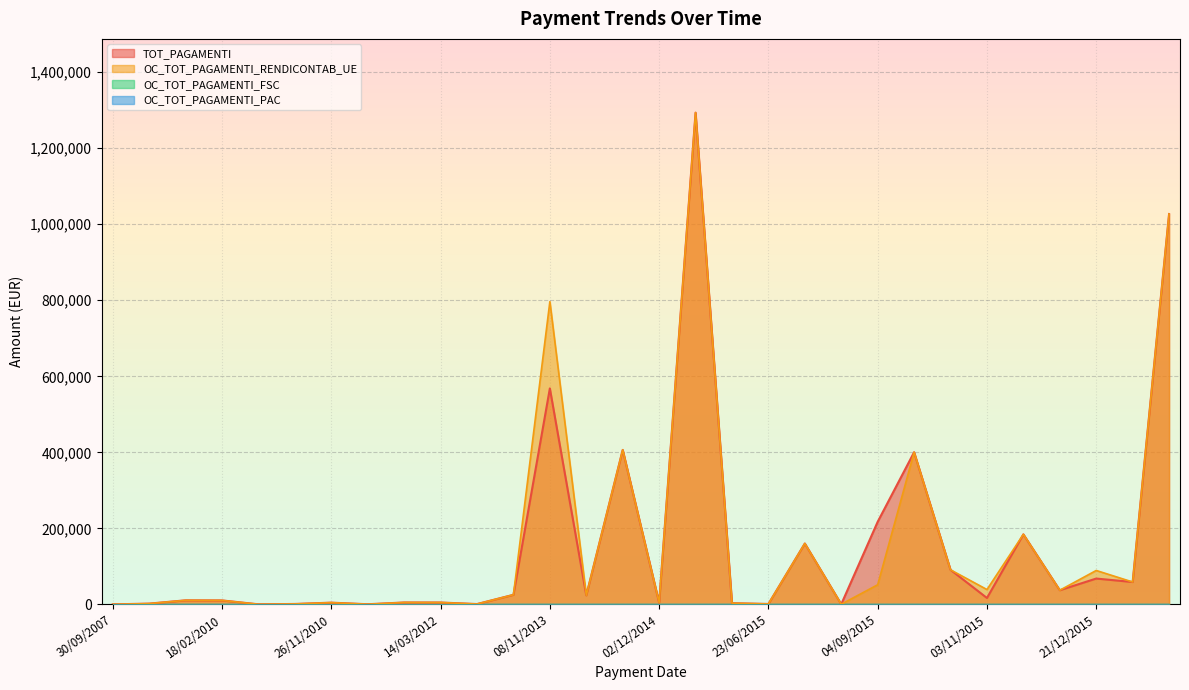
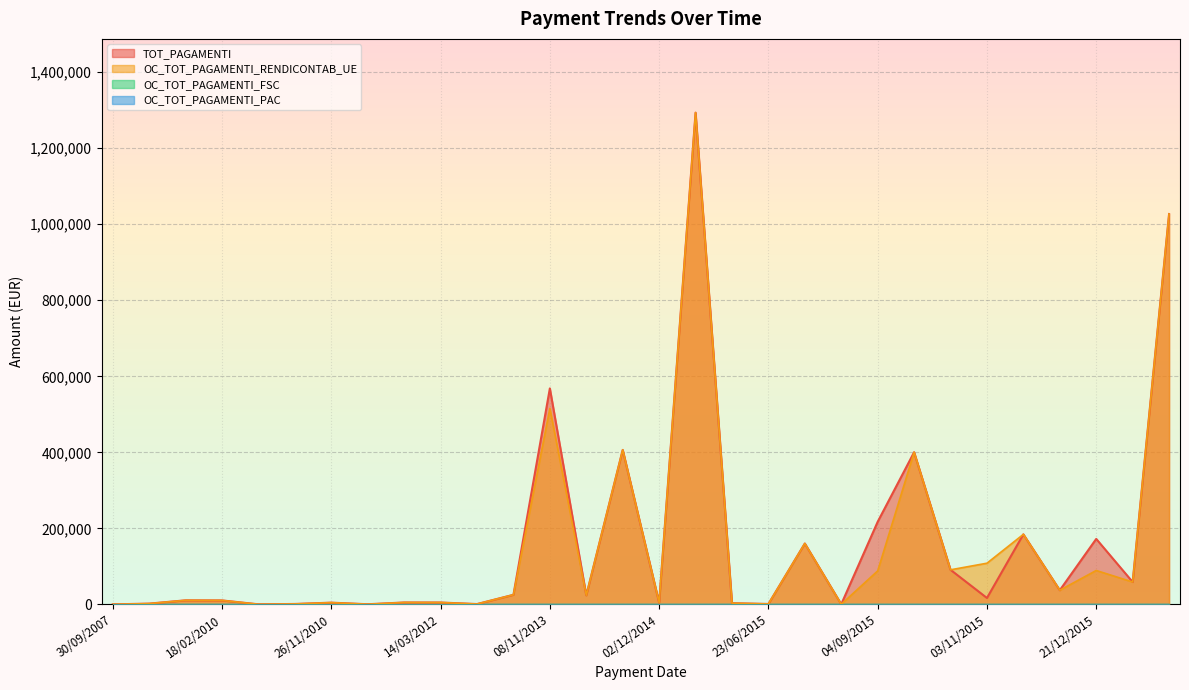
OC_TOT_PAGAMENTI_RENDICONTAB_UE, 08/11/2013: 800,000 -> 520,000
OC_TOT_PAGAMENTI_RENDICONTAB_UE, 04/09/2015: 50,000 -> 90,000
OC_TOT_PAGAMENTI_RENDICONTAB_UE, 03/11/2015: 40,000 -> 110,000
TOT_PAGAMENTI, 21/12/2015: 70,000 -> 170,000
